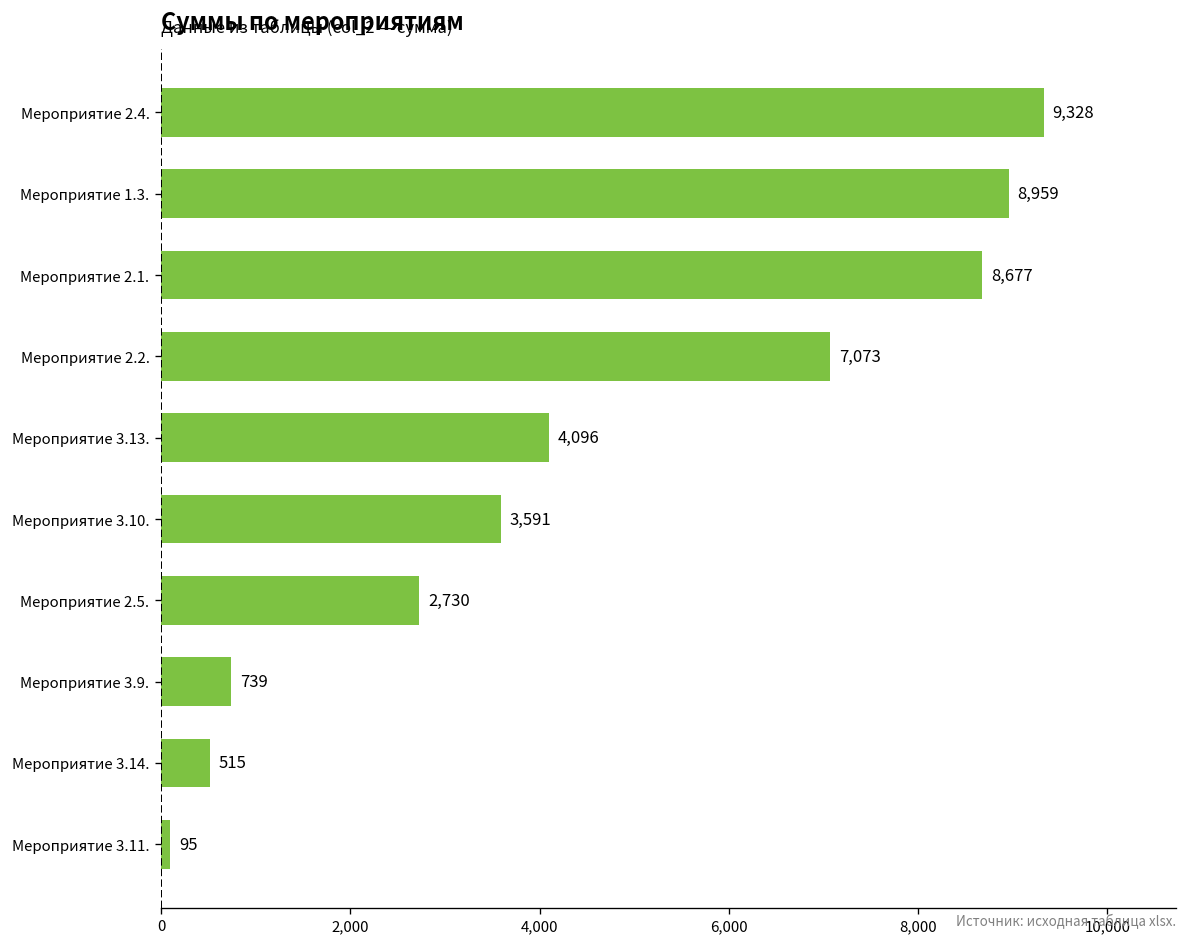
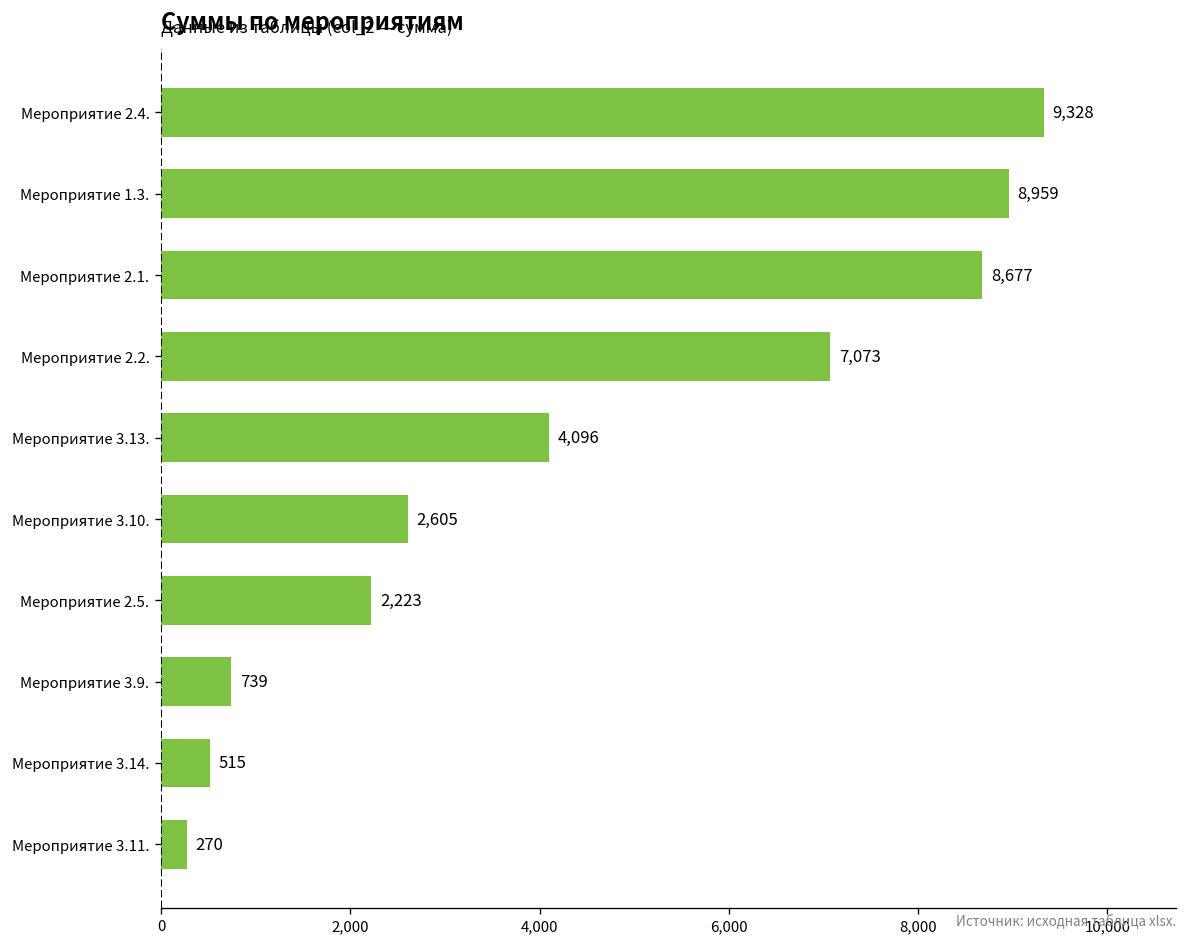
Мероприятие 3.10.: 3,591 -> 2,605
Мероприятие 2.5.: 2,730 -> 2,223
Мероприятие 3.11.: 95 -> 270
